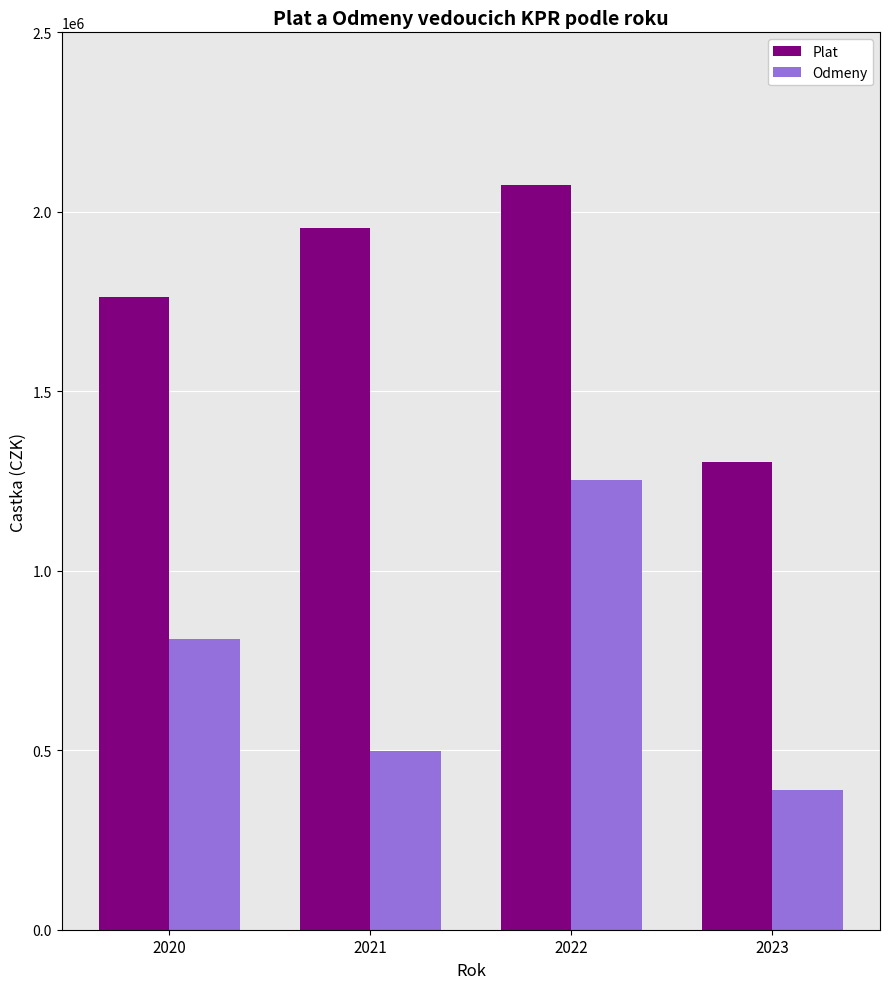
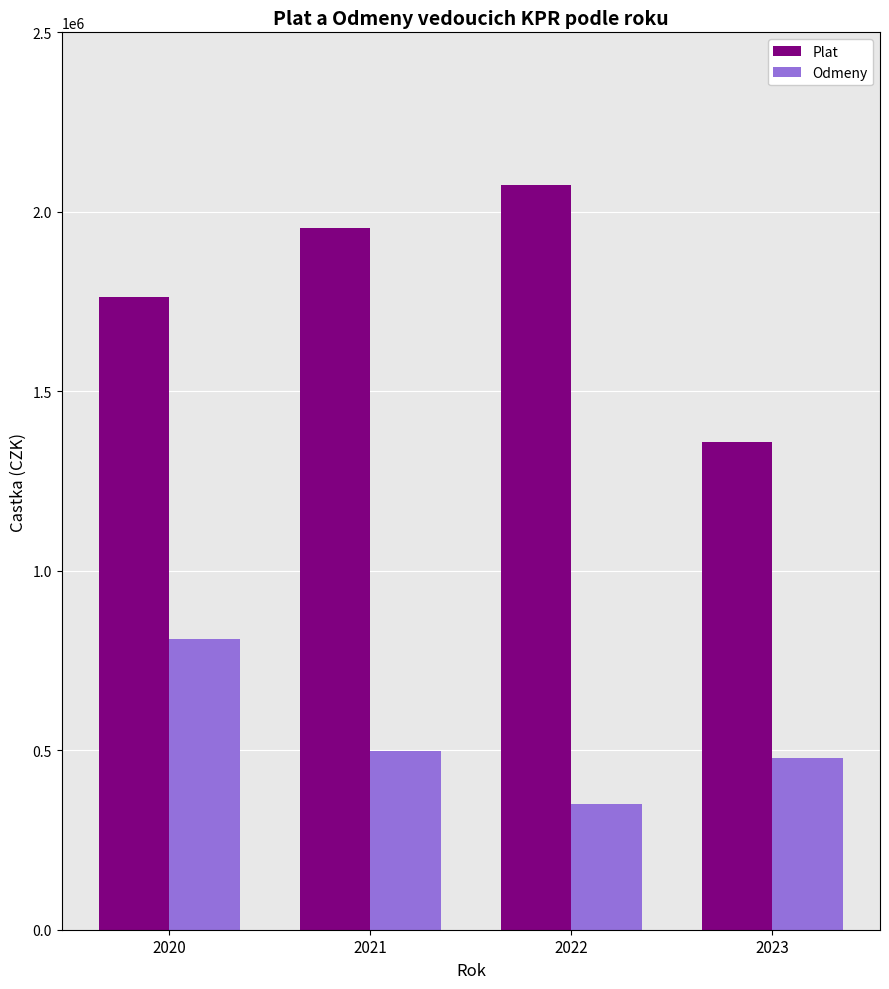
Odmeny, 2022: 1250000 -> 350000
Plat, 2023: 1300000 -> 1360000
Odmeny, 2023: 390000 -> 480000
